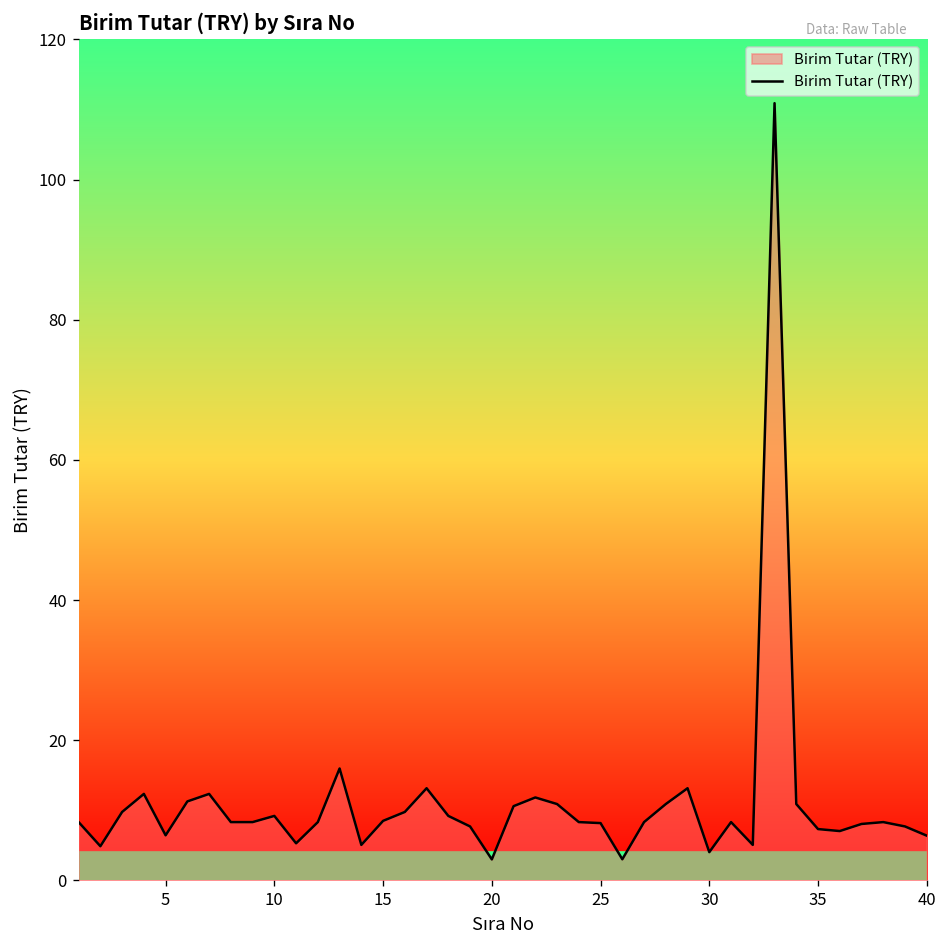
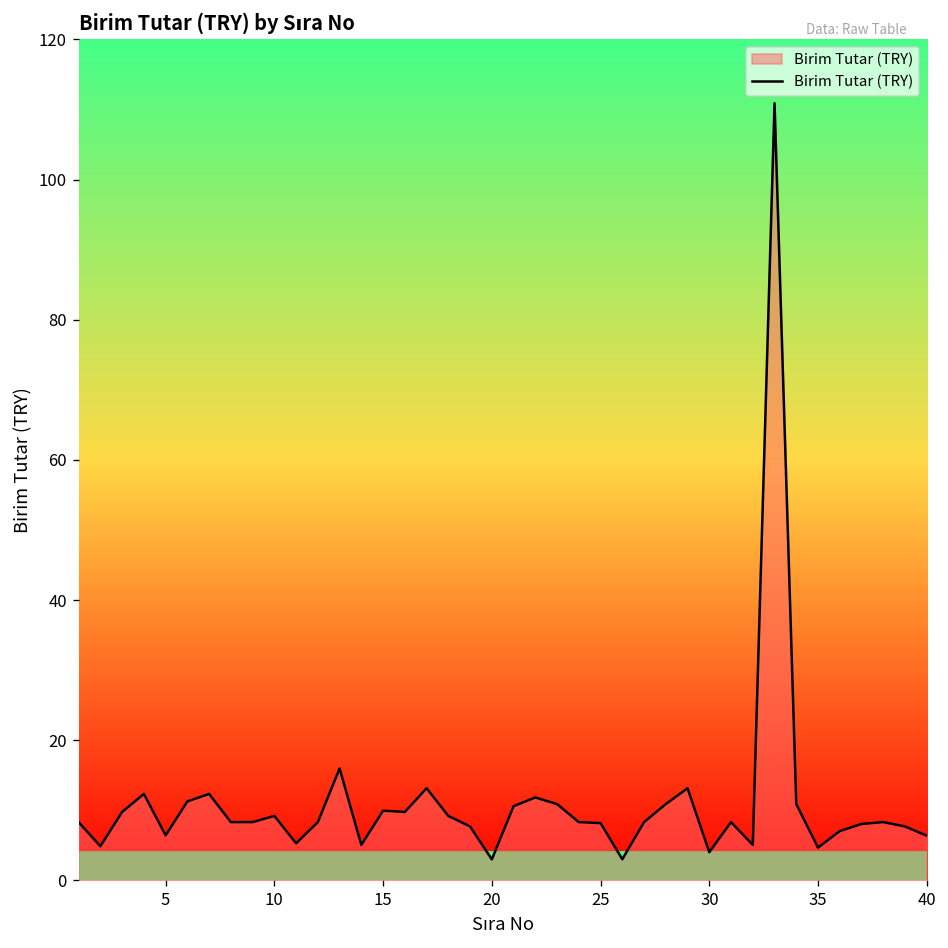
15: 9 -> 10
35: 7 -> 5
